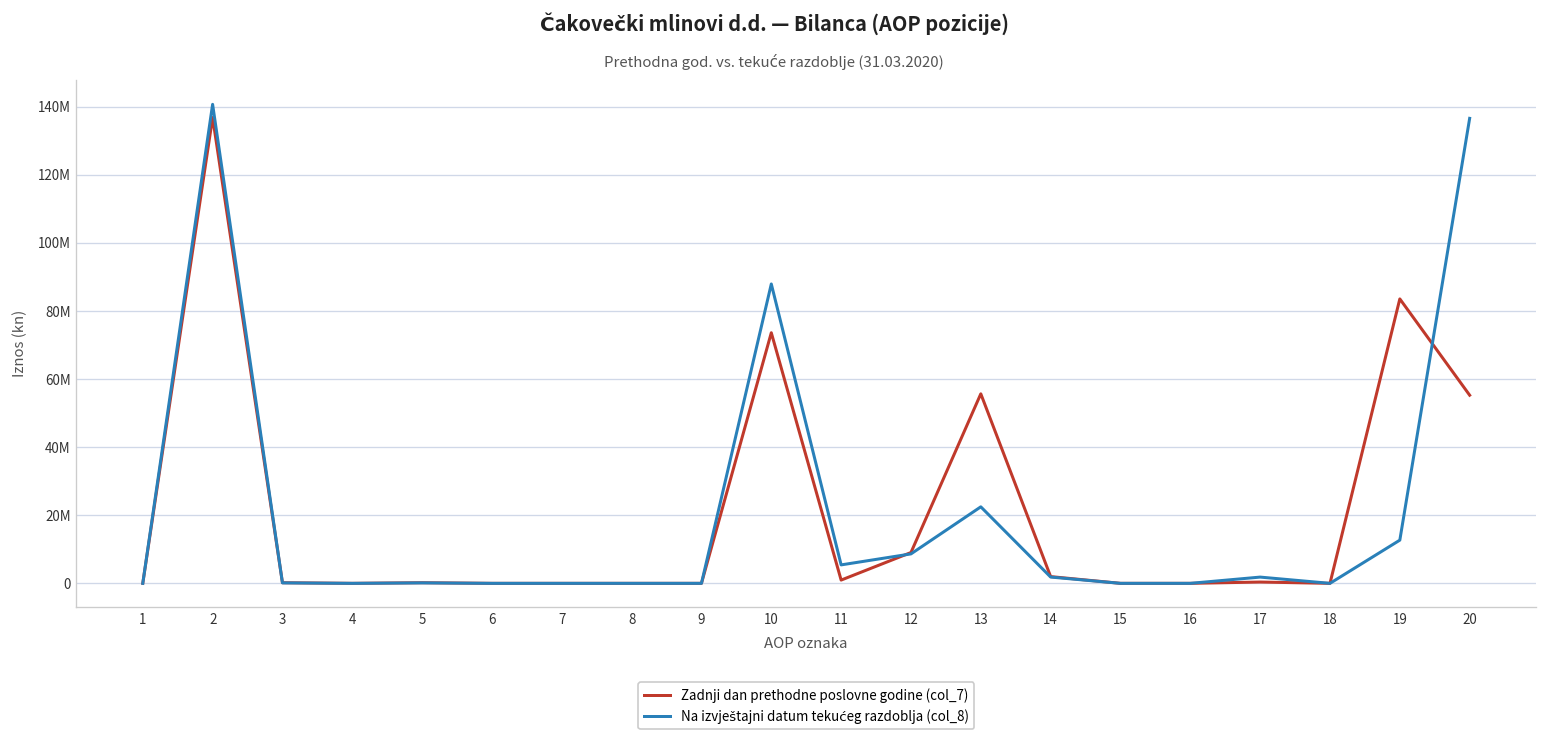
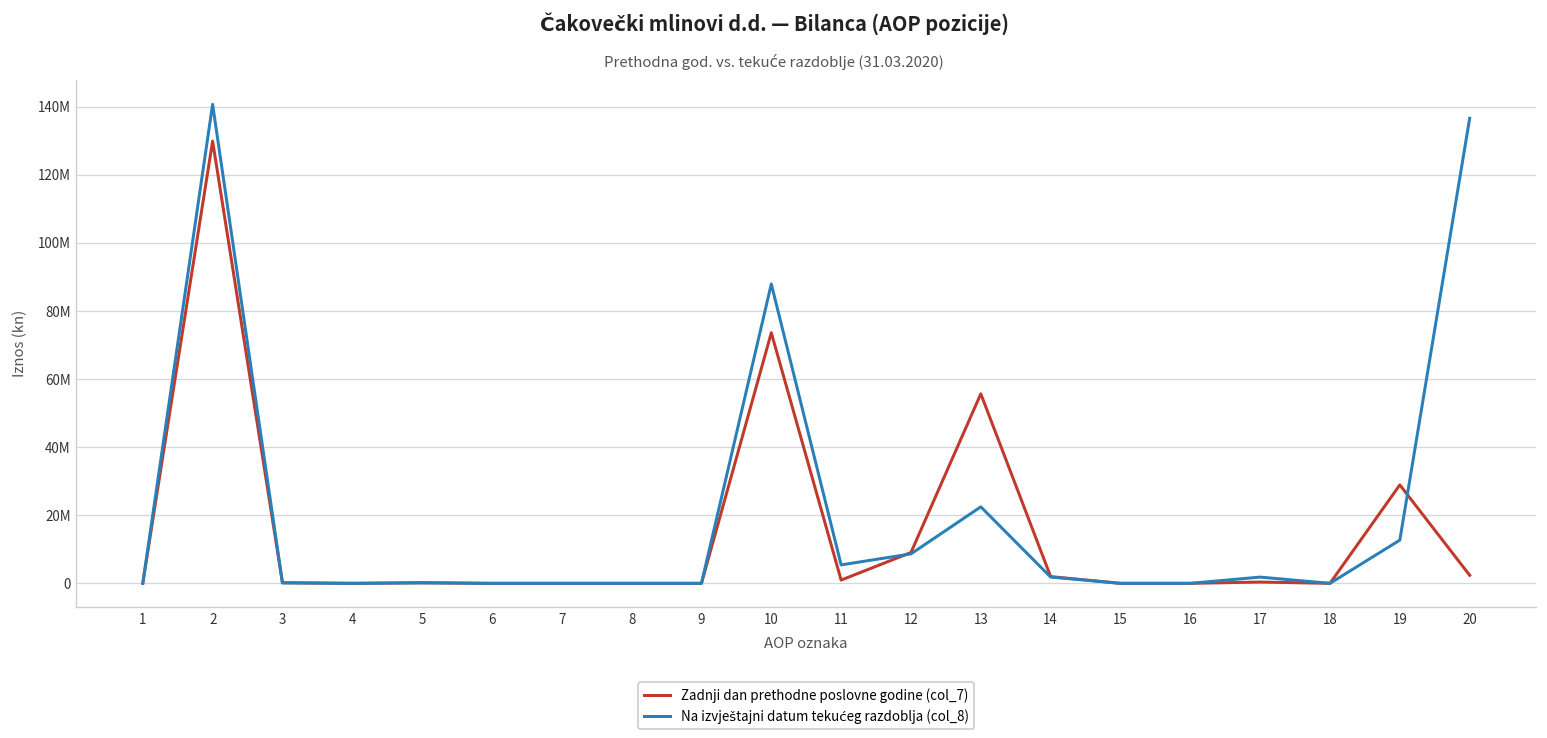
Zadnji dan prethodne poslovne godine (col_7), 2: 137000000 -> 130000000
Zadnji dan prethodne poslovne godine (col_7), 19: 84000000 -> 29000000
Zadnji dan prethodne poslovne godine (col_7), 20: 55000000 -> 2000000
